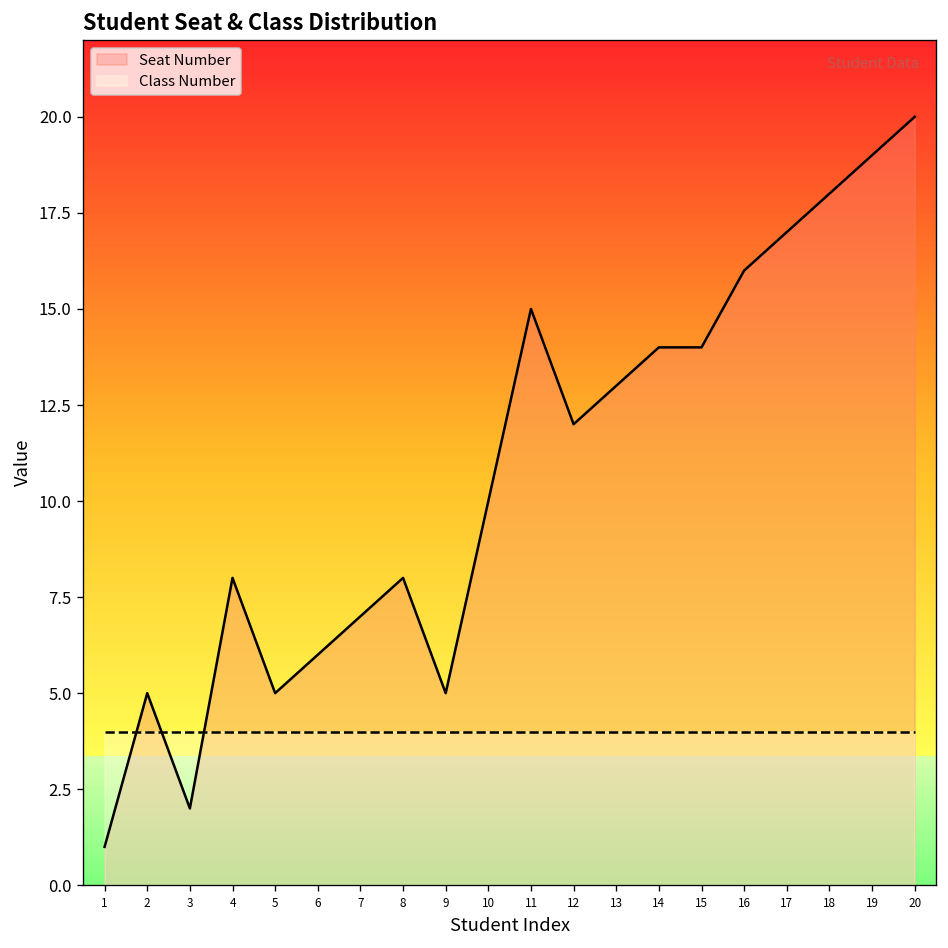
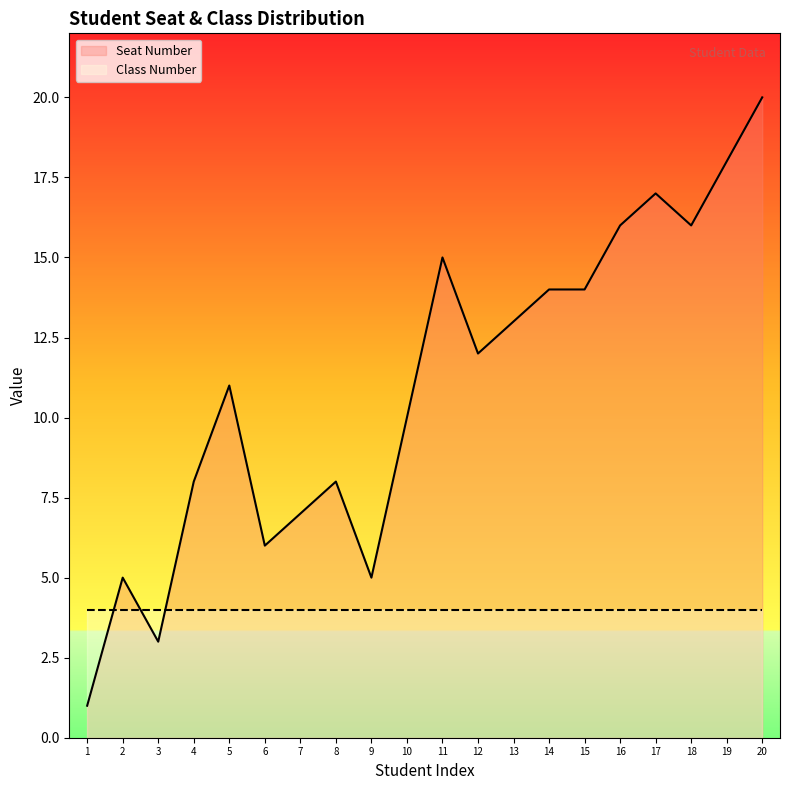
Seat Number, 3: 2 -> 3
Seat Number, 5: 5 -> 11
Seat Number, 18: 18 -> 16
Seat Number, 19: 19 -> 18
